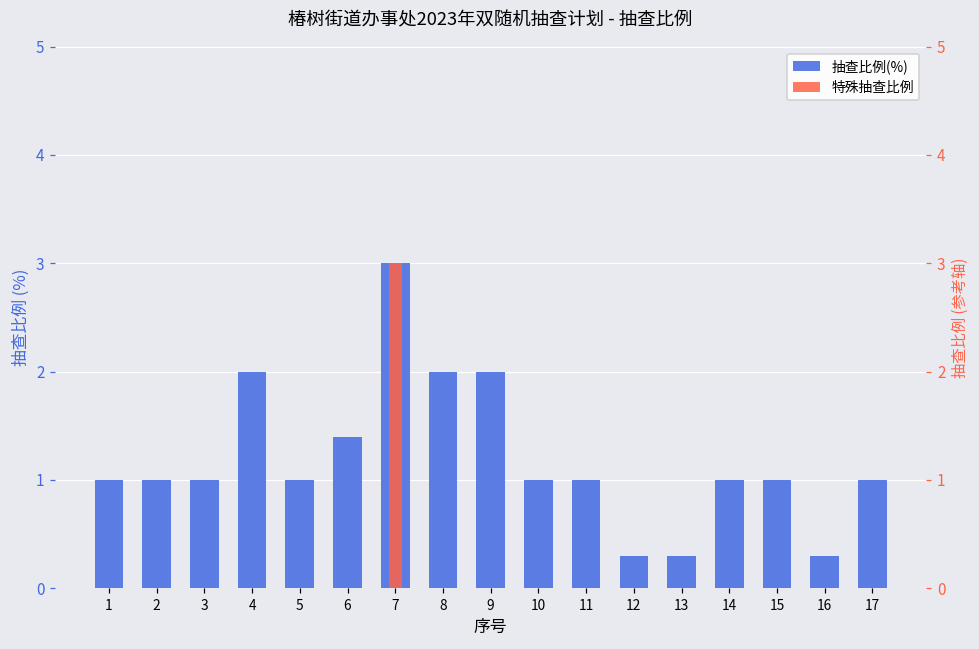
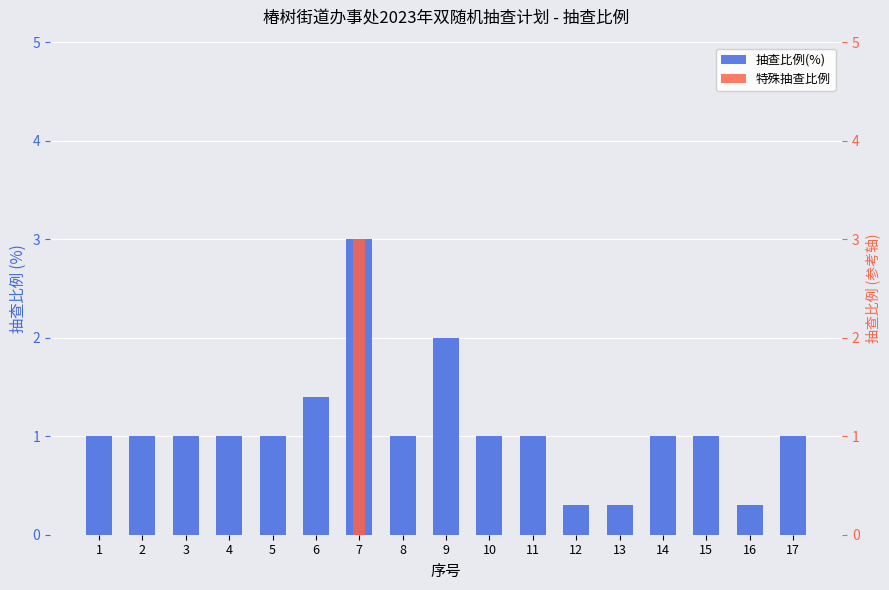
抽查比例(%), 4: 2 -> 1
抽查比例(%), 8: 2 -> 1
